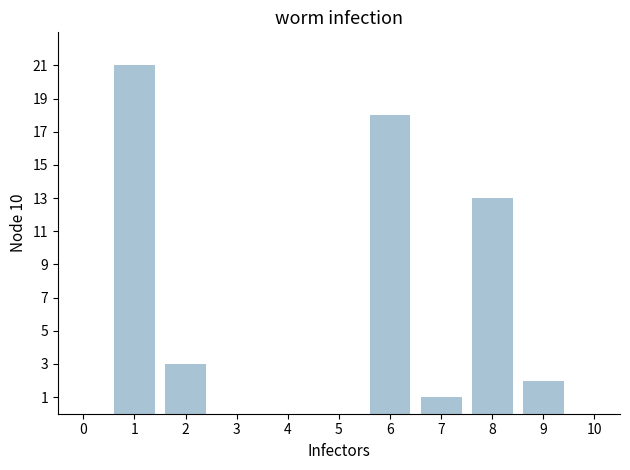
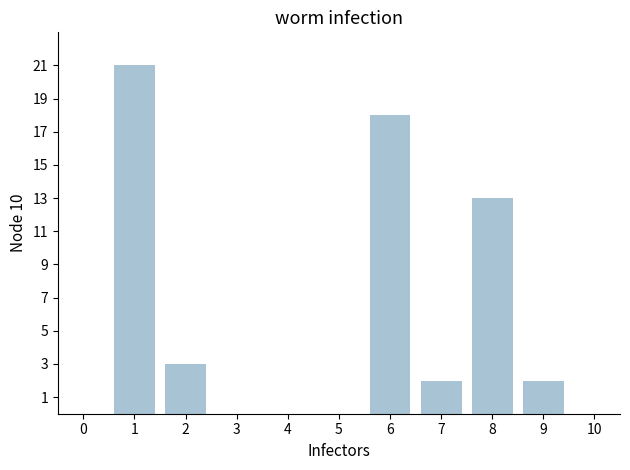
7: 1 -> 2
